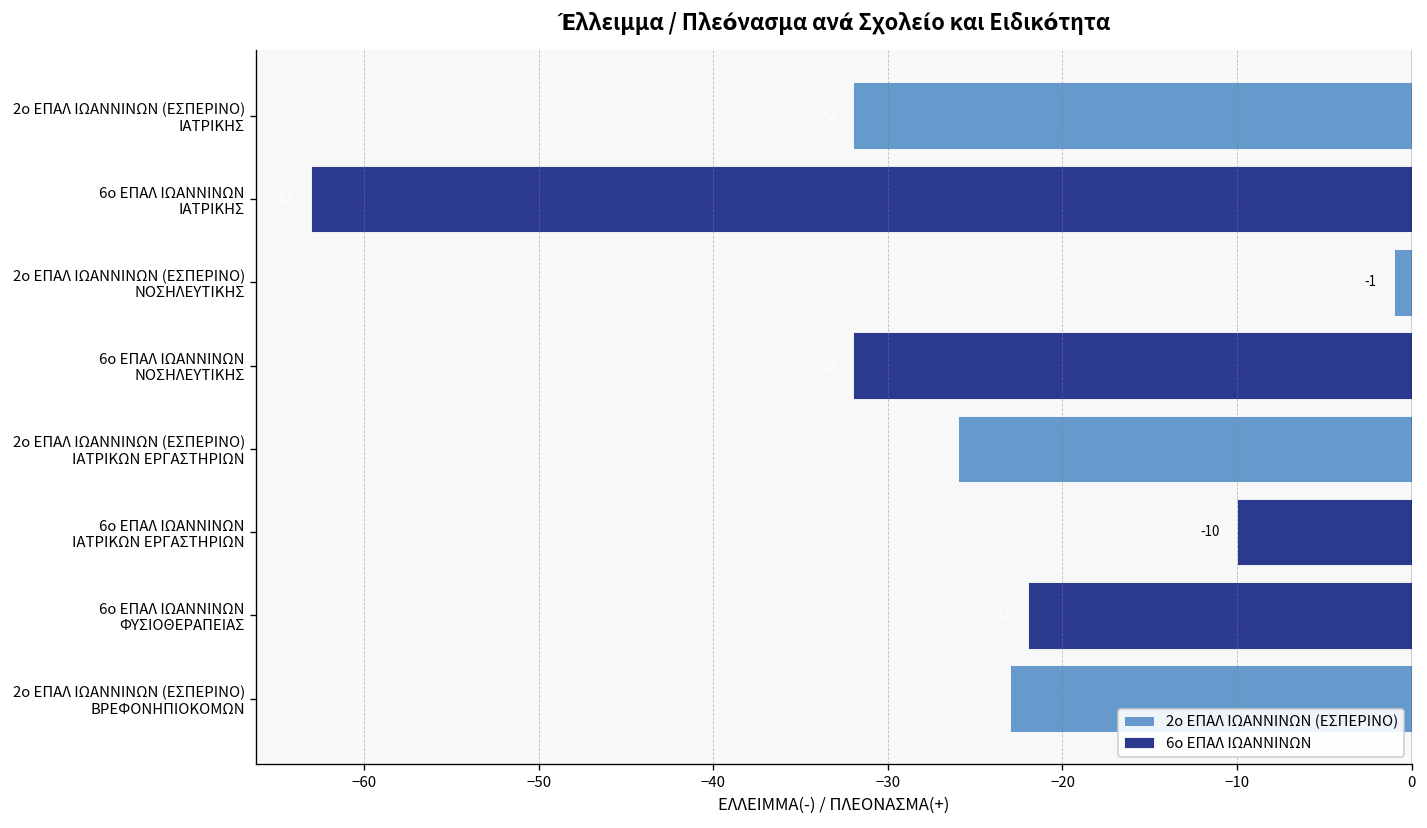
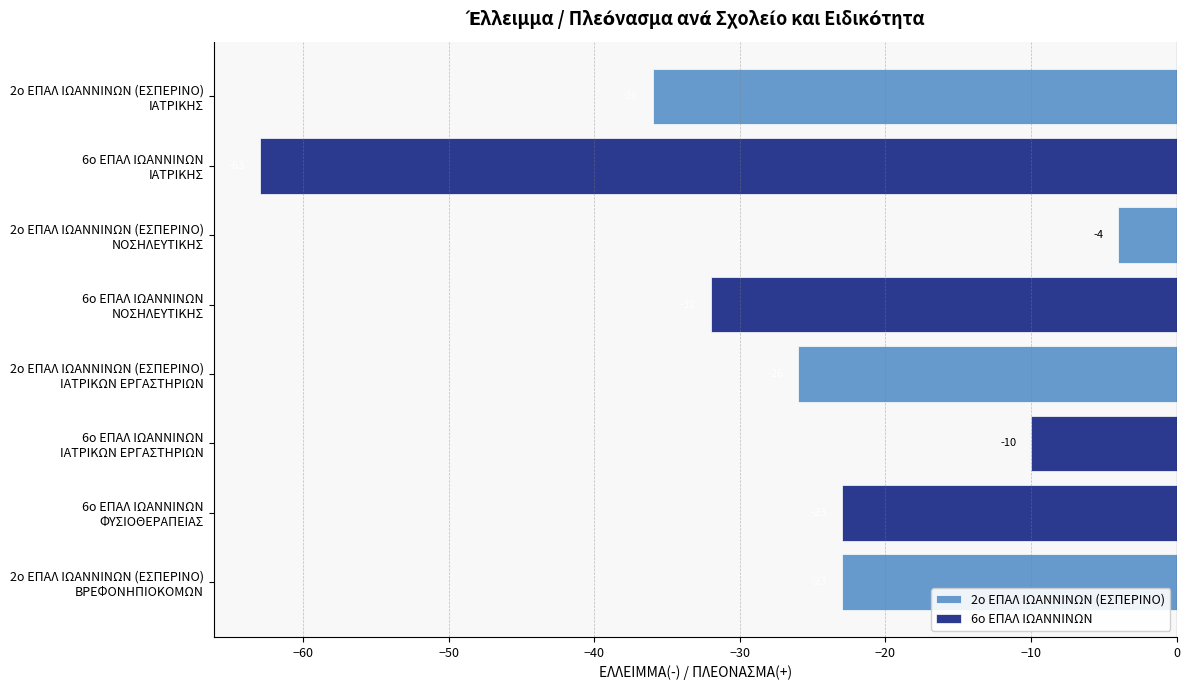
2ο ΕΠΑΛ ΙΩΑΝΝΙΝΩΝ (ΕΣΠΕΡΙΝΟ), 2ο ΕΠΑΛ ΙΩΑΝΝΙΝΩΝ (ΕΣΠΕΡΙΝΟ) ΙΑΤΡΙΚΗΣ: -32 -> -36
2ο ΕΠΑΛ ΙΩΑΝΝΙΝΩΝ (ΕΣΠΕΡΙΝΟ), 2ο ΕΠΑΛ ΙΩΑΝΝΙΝΩΝ (ΕΣΠΕΡΙΝΟ) ΝΟΣΗΛΕΥΤΙΚΗΣ: -1 -> -4
6ο ΕΠΑΛ ΙΩΑΝΝΙΝΩΝ, 6ο ΕΠΑΛ ΙΩΑΝΝΙΝΩΝ ΦΥΣΙΟΘΕΡΑΠΕΙΑΣ: -22 -> -23
